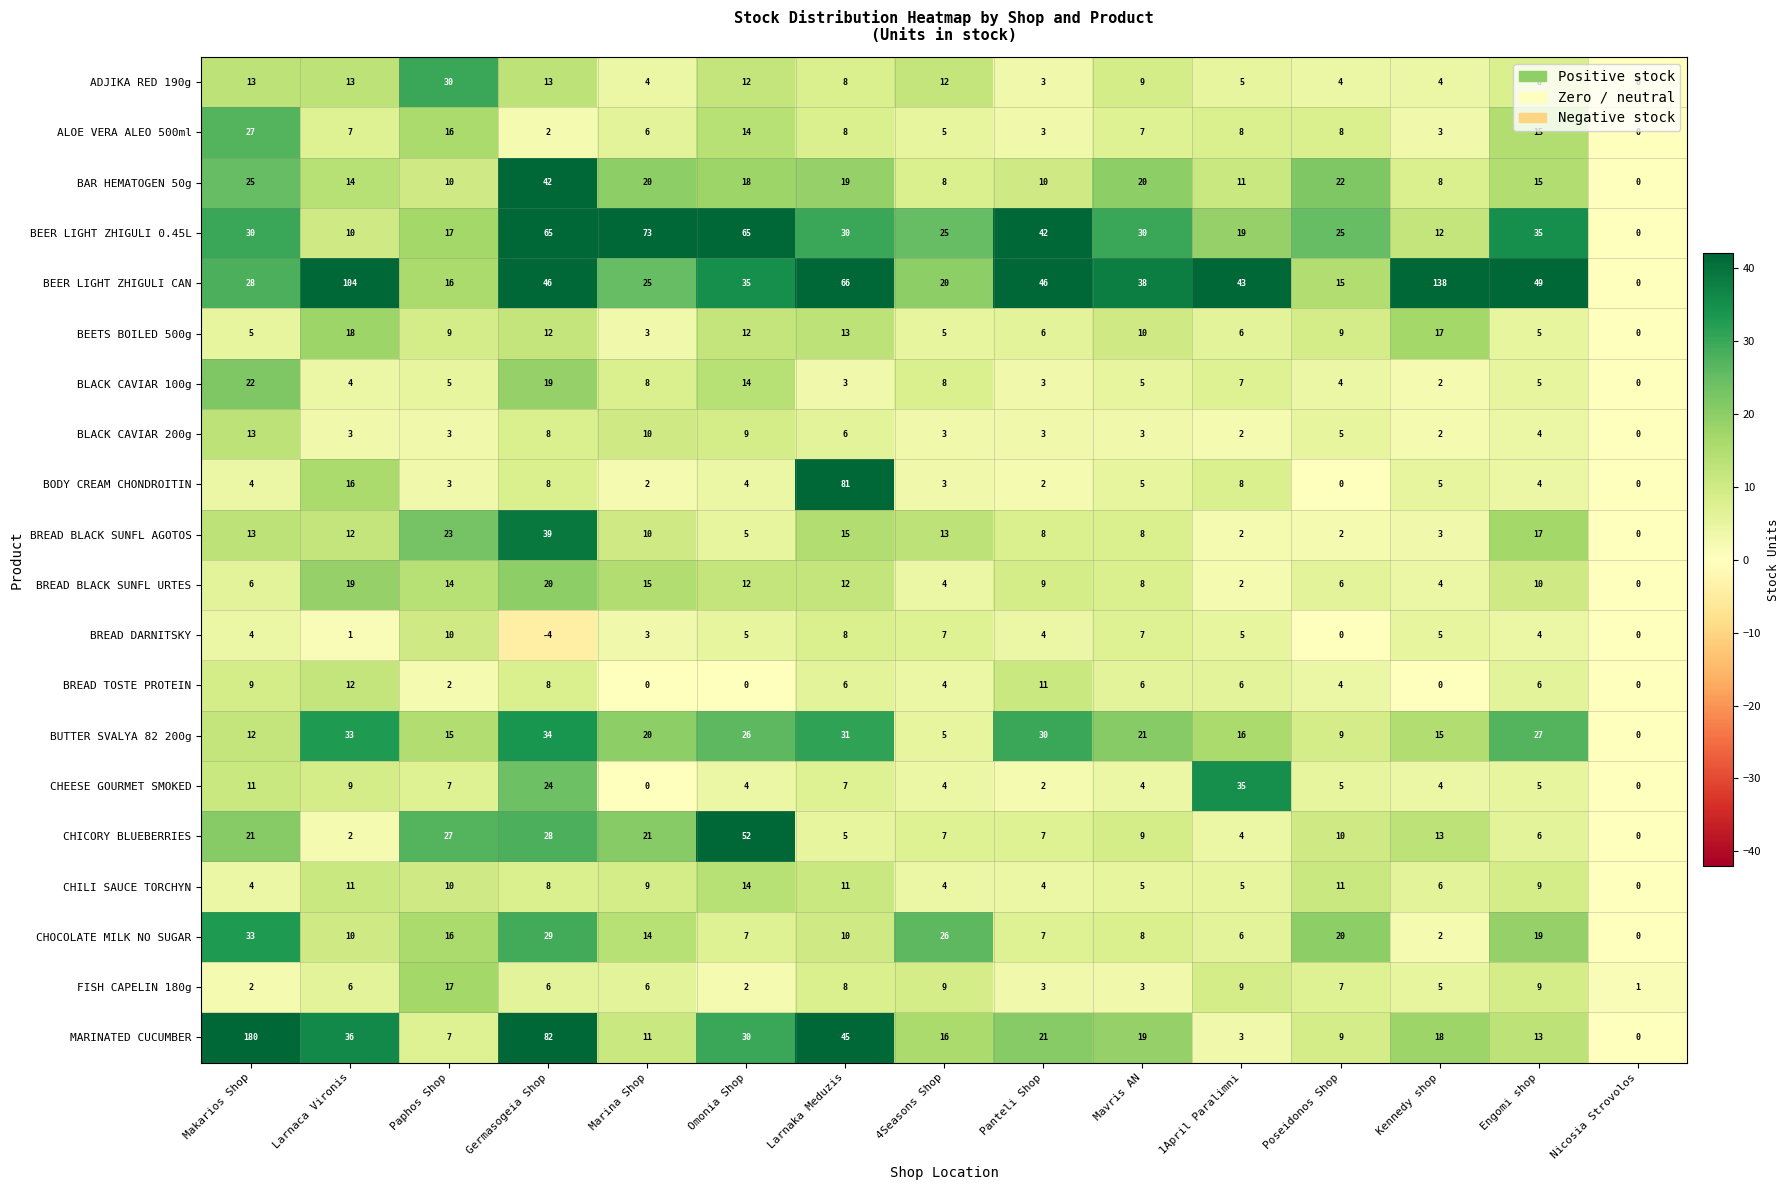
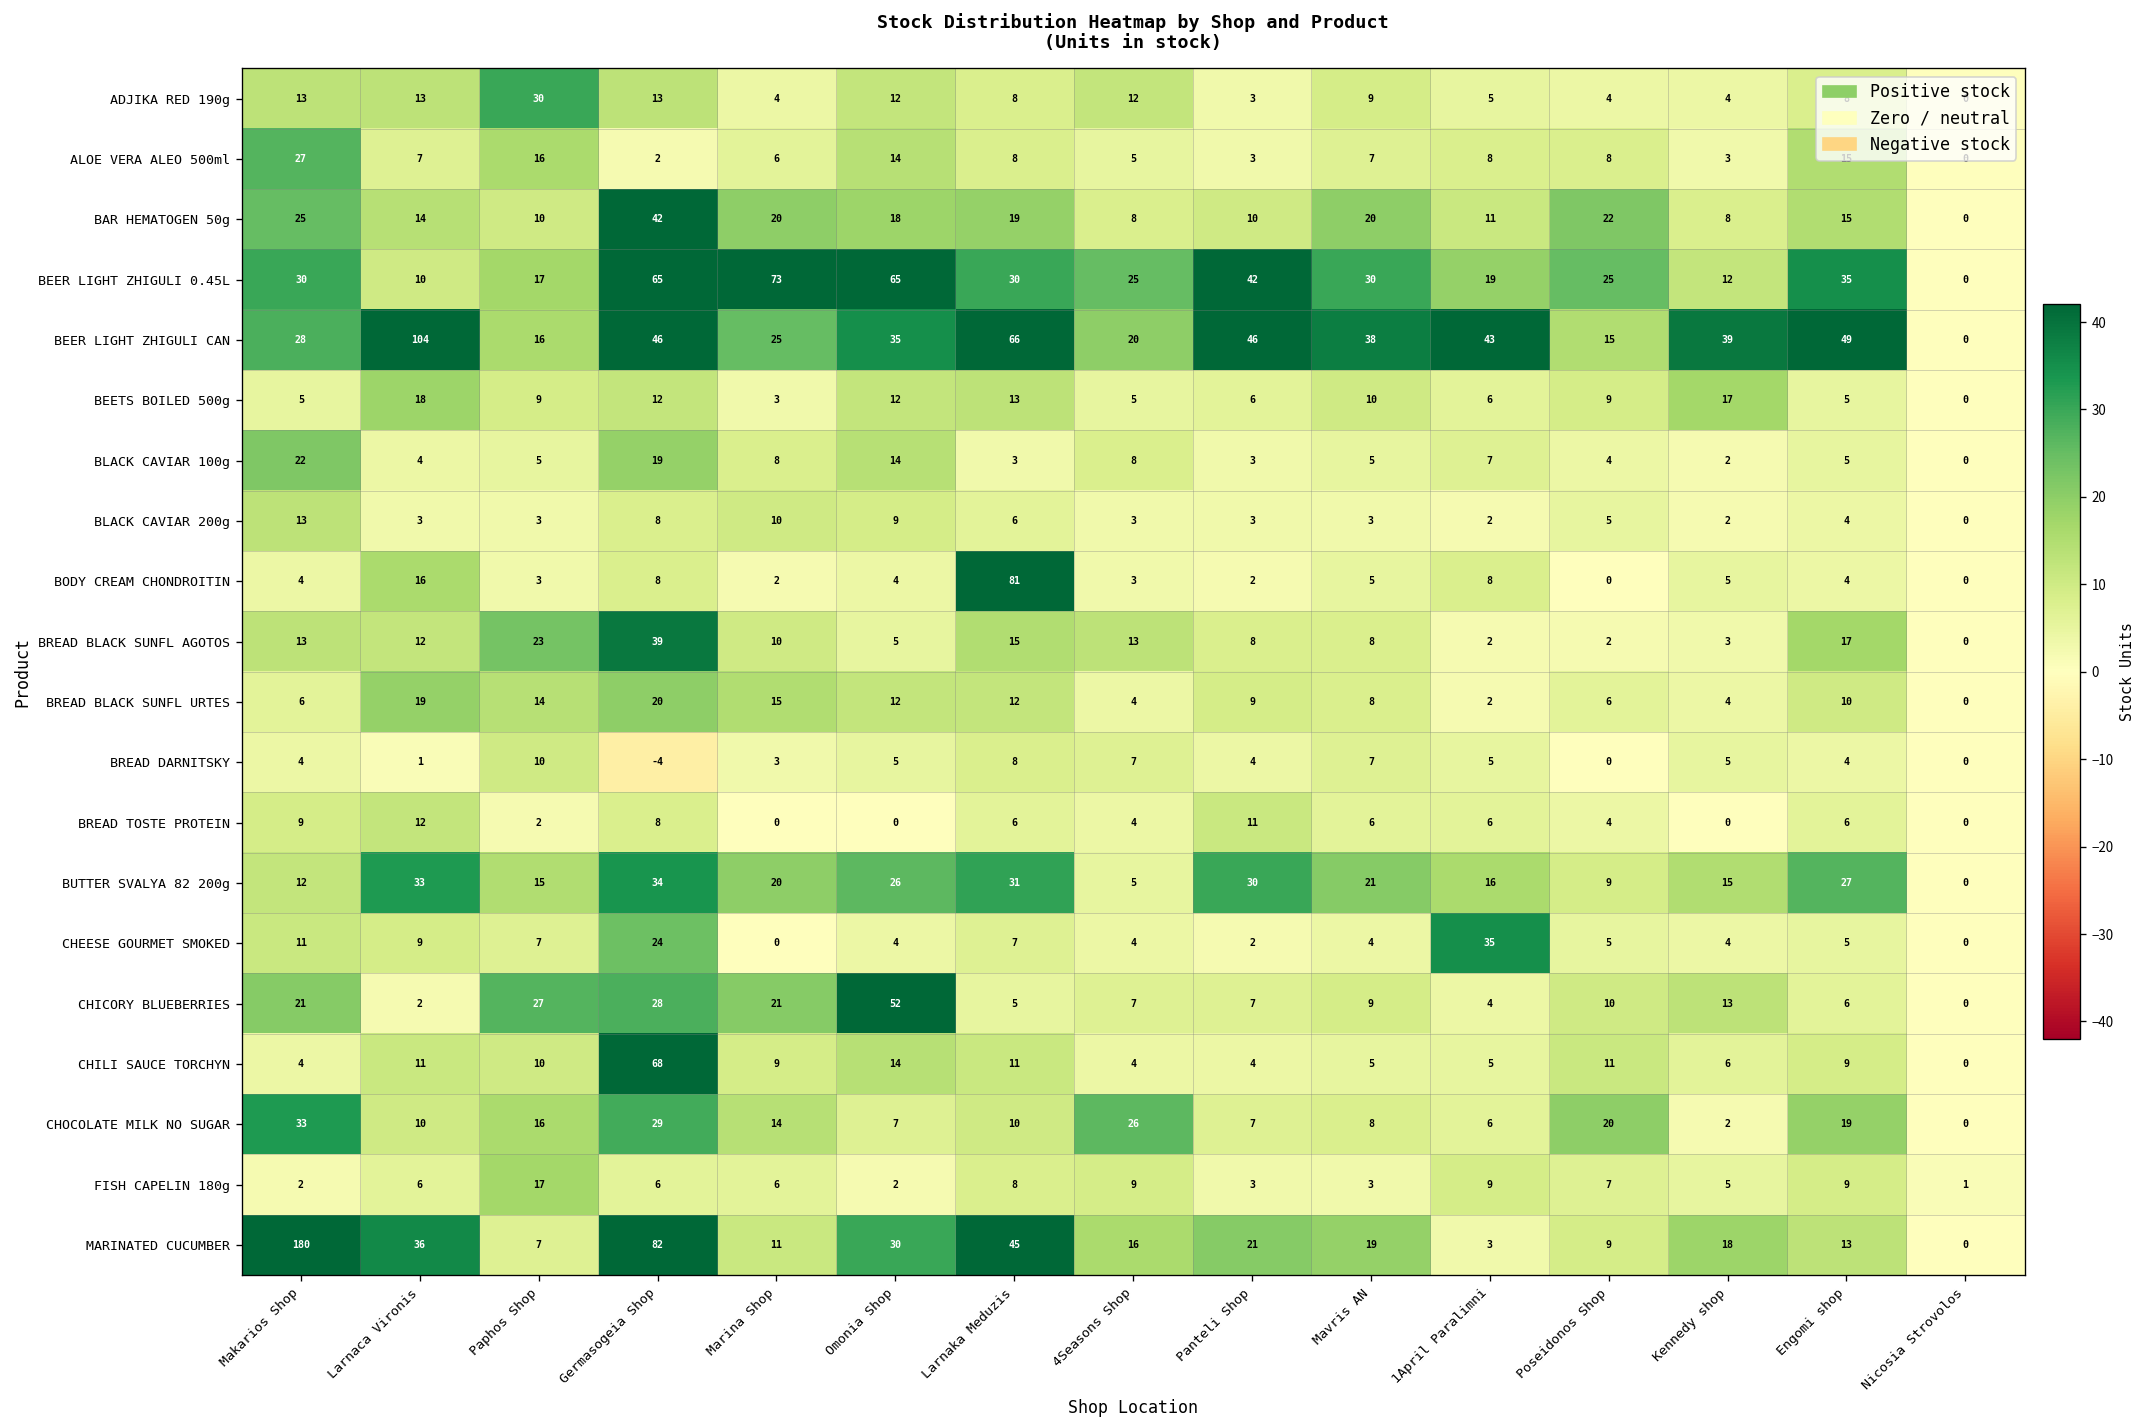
BEER LIGHT ZHIGULI CAN, Kennedy shop: 138 -> 39
CHILI SAUCE TORCHYN, Germasogeia Shop: 8 -> 68
